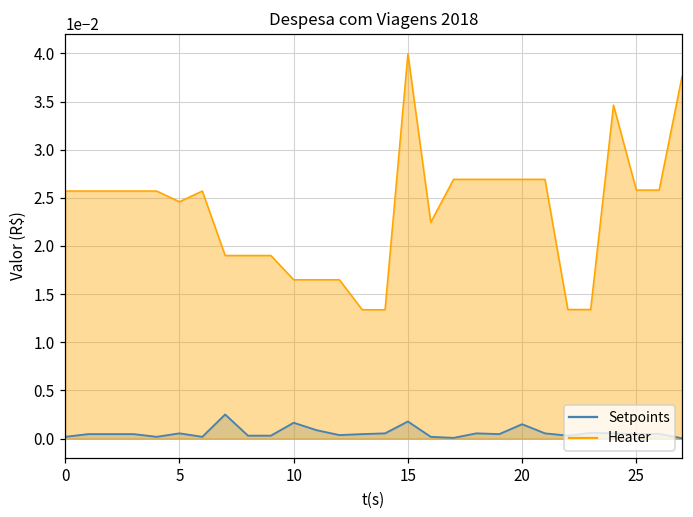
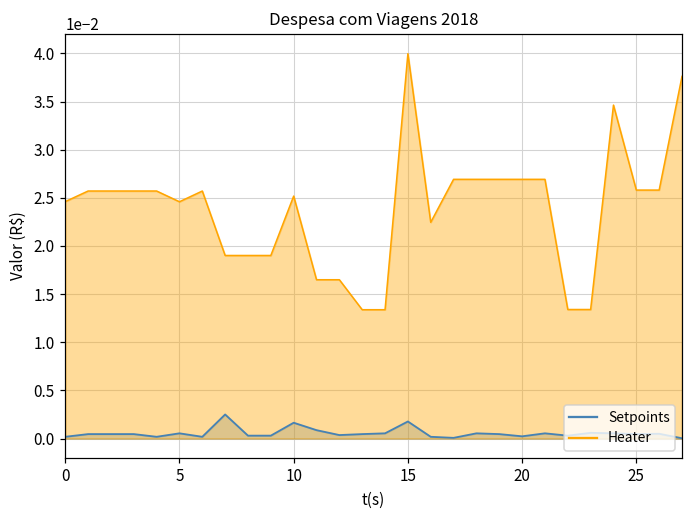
Heater, 0: 0.026 -> 0.025
Heater, 10: 0.016 -> 0.025
Setpoints, 20: 0.001 -> 0.000
